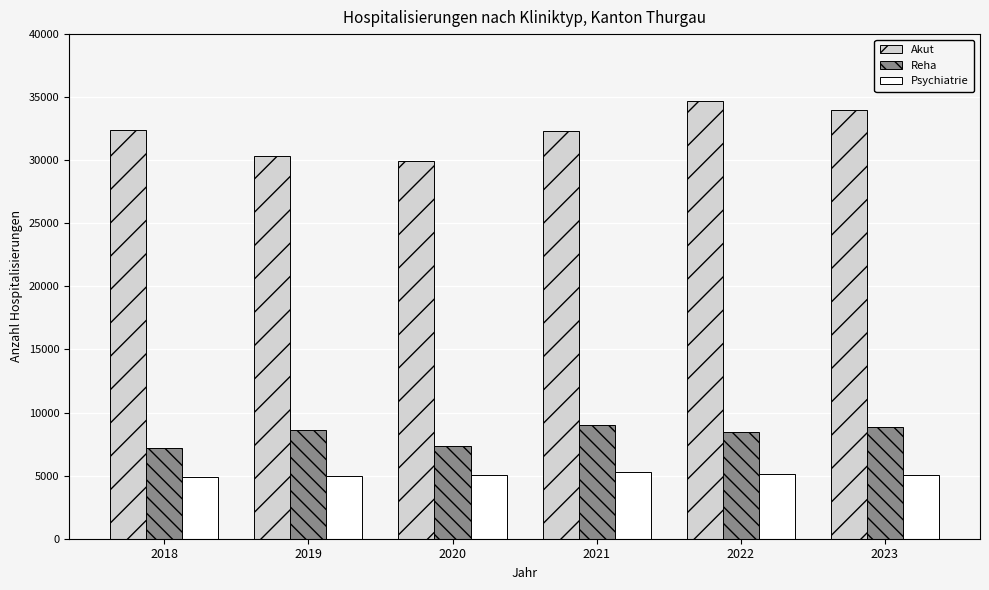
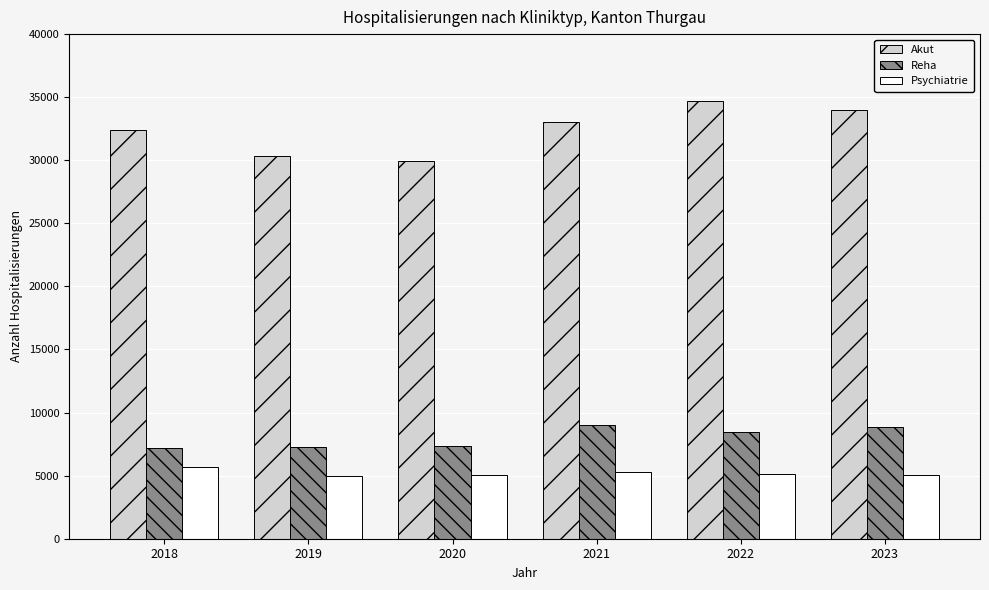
Psychiatrie, 2018: 4900 -> 5700
Reha, 2019: 8600 -> 7300
Akut, 2021: 32300 -> 33000
